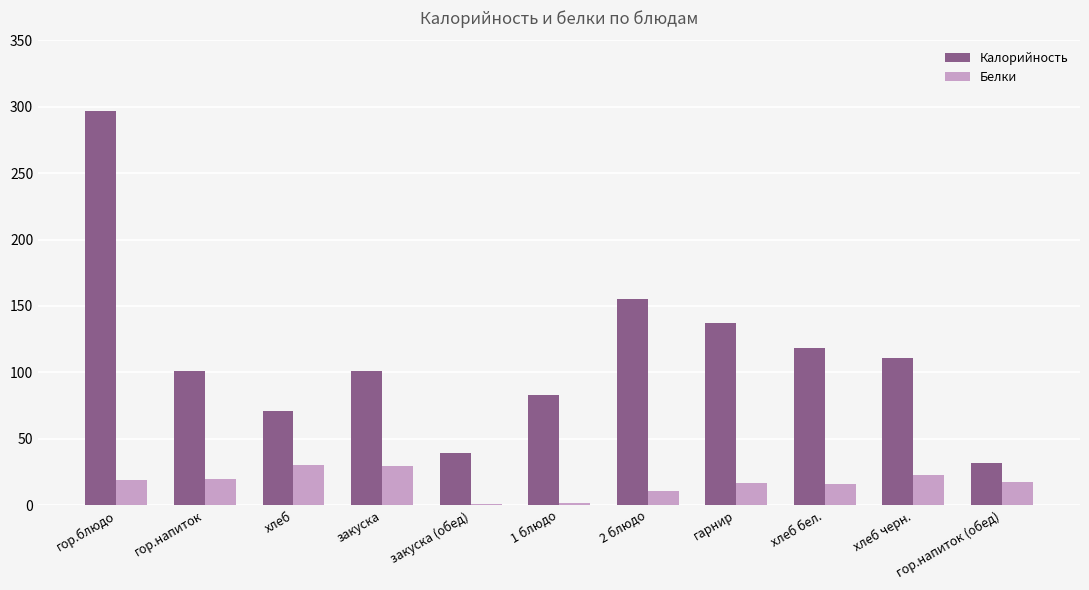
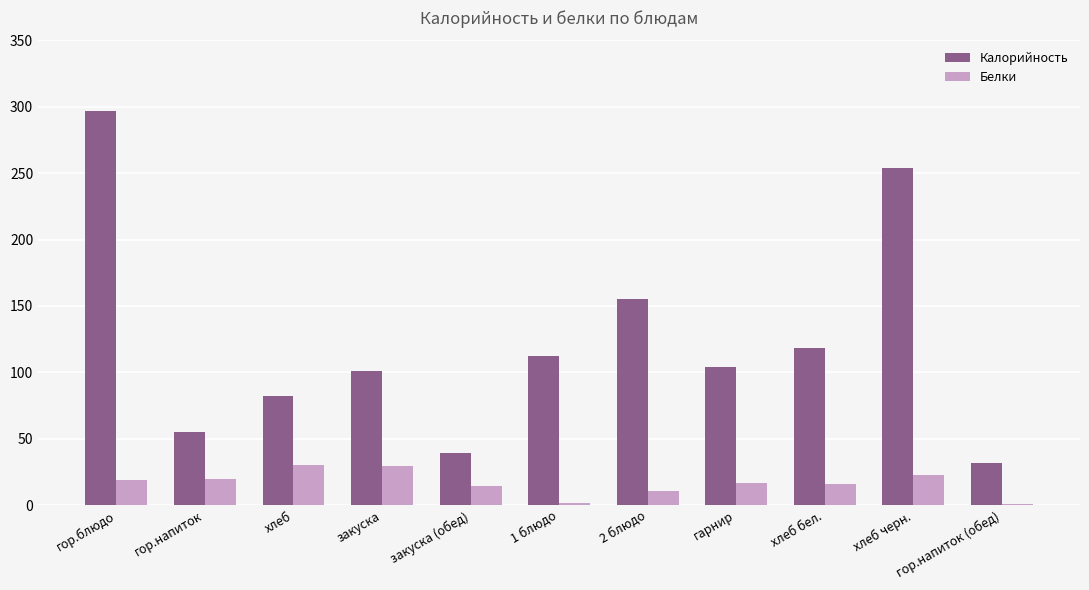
Калорийность, гор.напиток: 101 -> 55
Калорийность, хлеб: 71 -> 82
Белки, закуска (обед): 1 -> 14
Калорийность, 1 блюдо: 83 -> 112
Калорийность, гарнир: 137 -> 104
Калорийность, хлеб черн.: 110 -> 254
Белки, гор.напиток (обед): 17 -> 1
